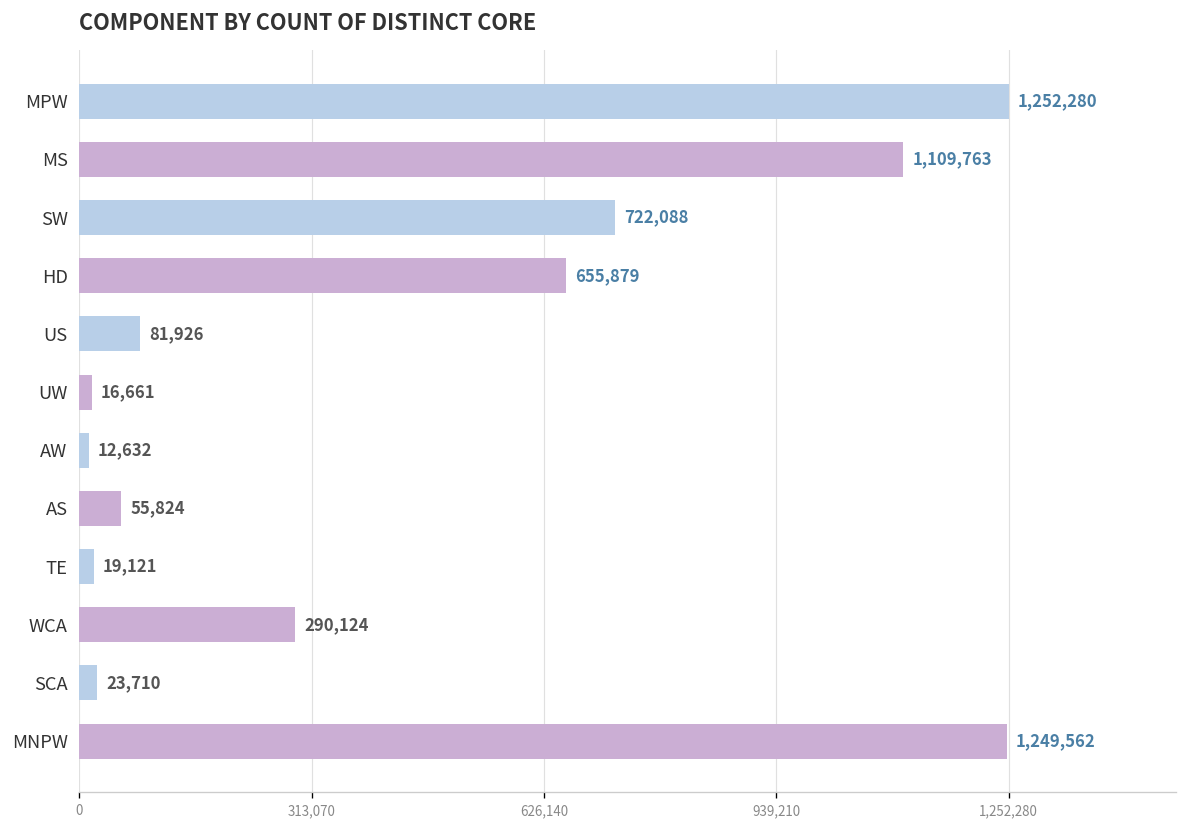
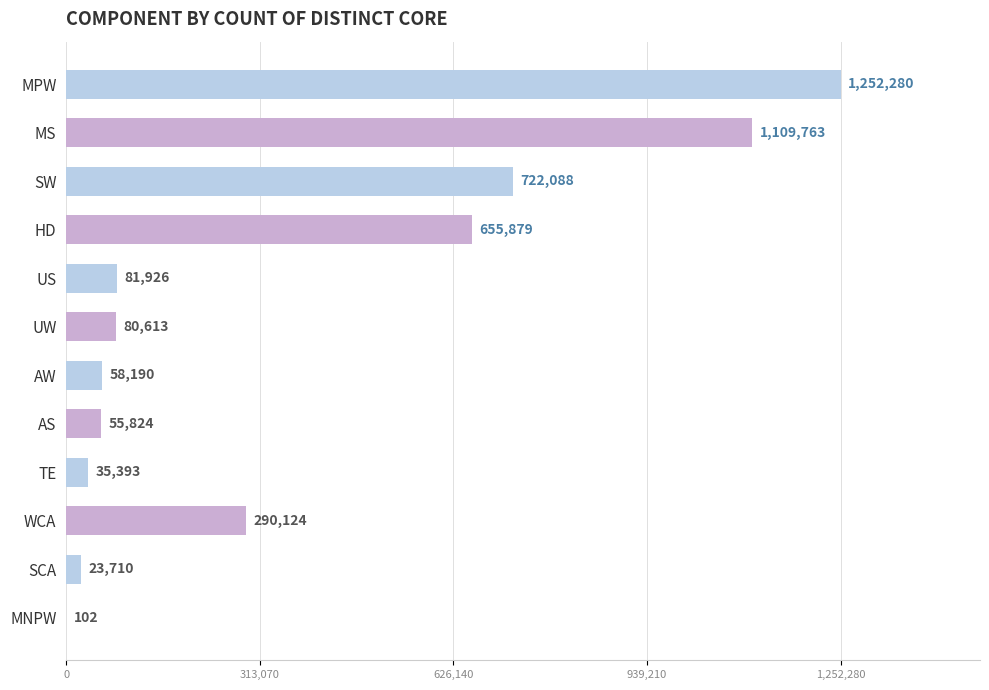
UW: 16,661 -> 80,613
AW: 12,632 -> 58,190
TE: 19,121 -> 35,393
MNPW: 1,249,562 -> 102
